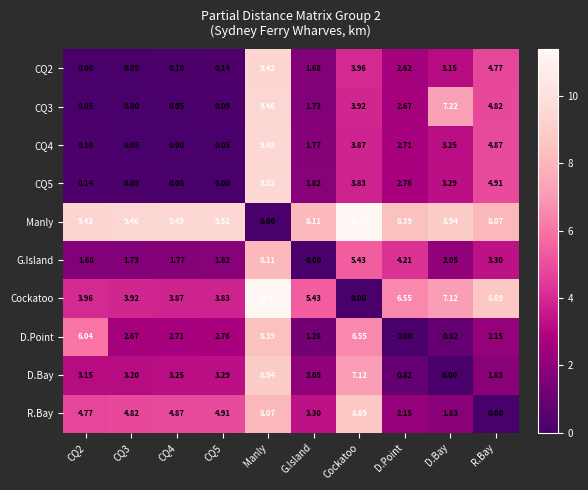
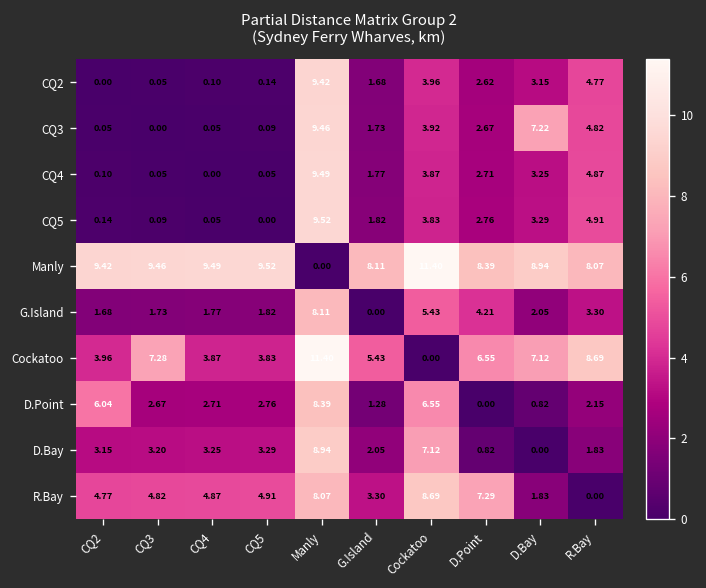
Cockatoo, CQ3: 3.92 -> 7.28
R.Bay, D.Point: 2.15 -> 7.29
